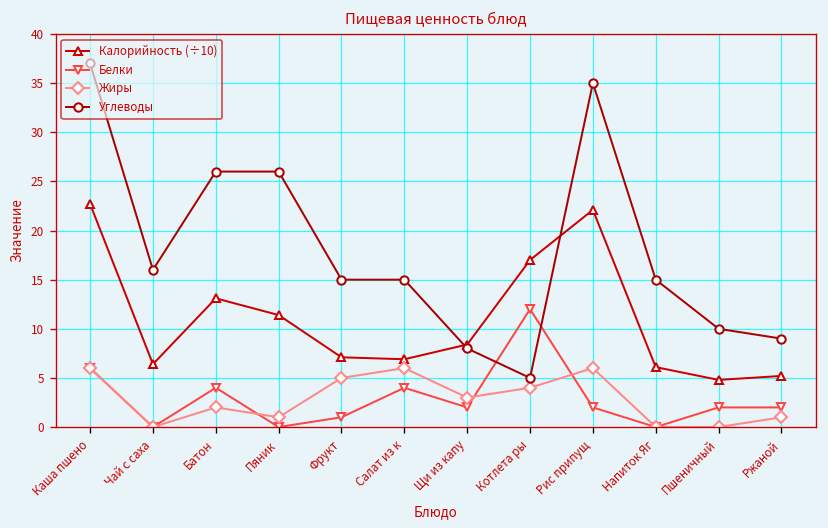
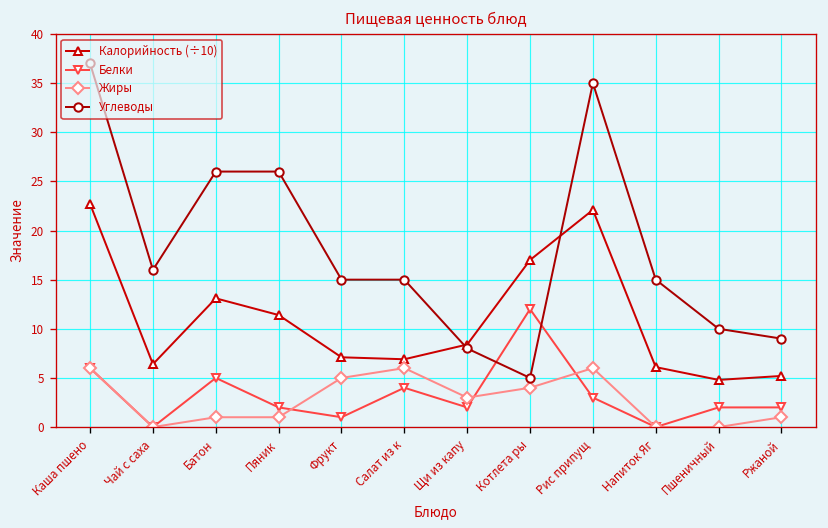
Белки, Батон: 4 -> 5
Жиры, Батон: 2 -> 1
Белки, Пяник: 0 -> 2
Белки, Рис припущ: 2 -> 3
